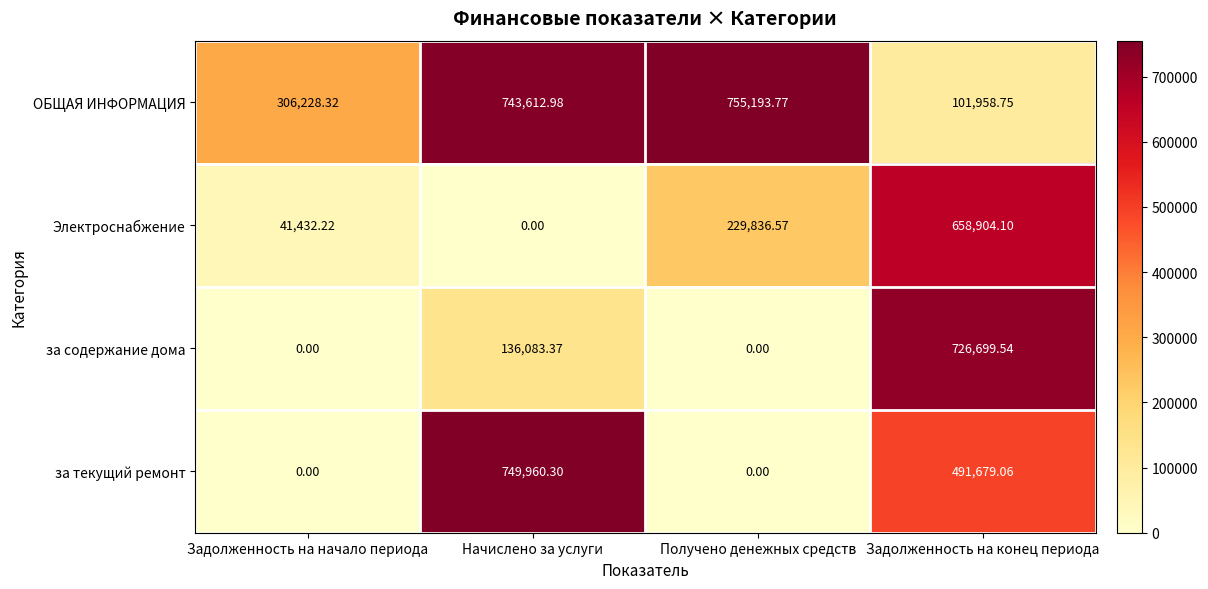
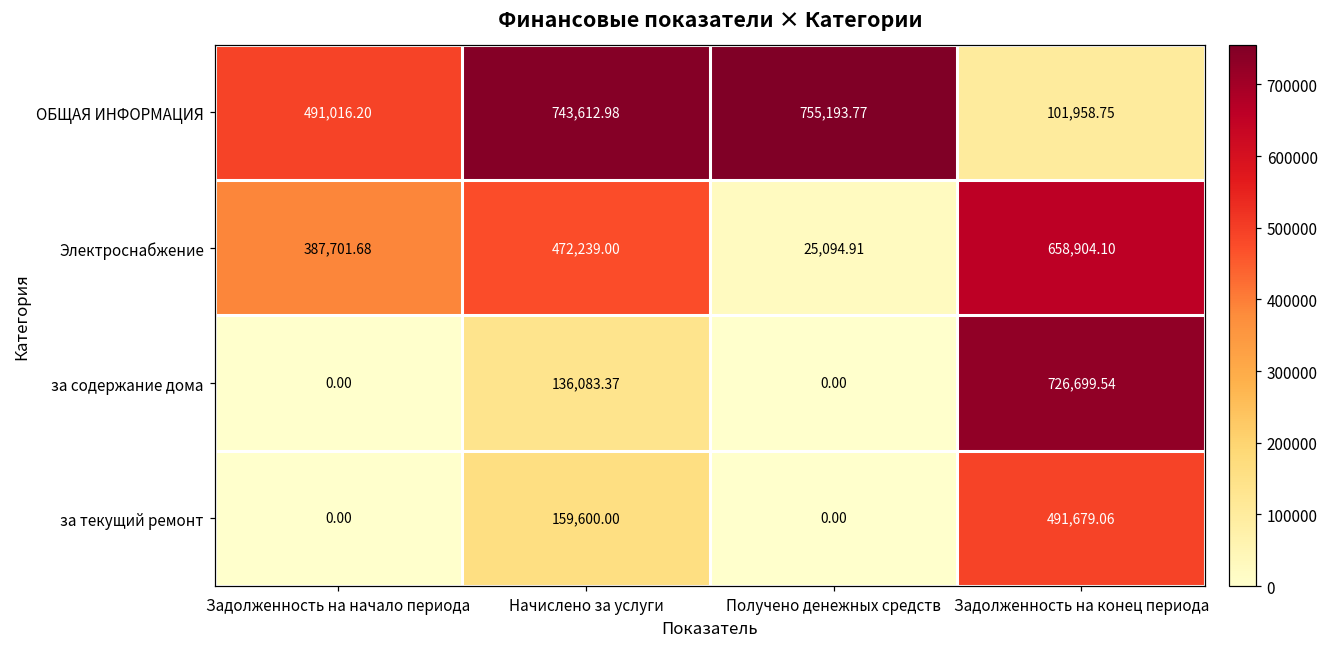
ОБЩАЯ ИНФОРМАЦИЯ, Задолженность на начало периода: 306,228.32 -> 491,016.20
Электроснабжение, Задолженность на начало периода: 41,432.22 -> 387,701.68
Электроснабжение, Начислено за услуги: 0.00 -> 472,239.00
Электроснабжение, Получено денежных средств: 229,836.57 -> 25,094.91
за текущий ремонт, Начислено за услуги: 749,960.30 -> 159,600.00
